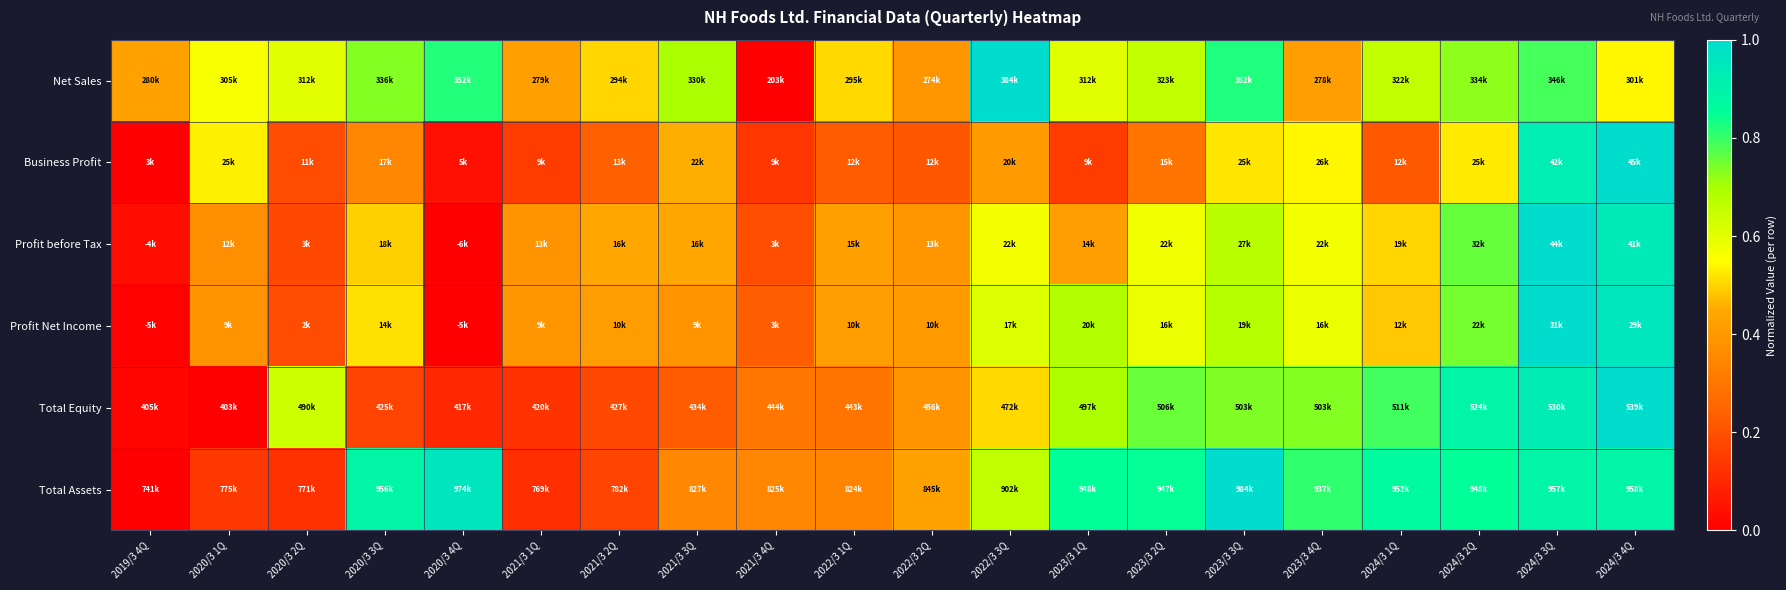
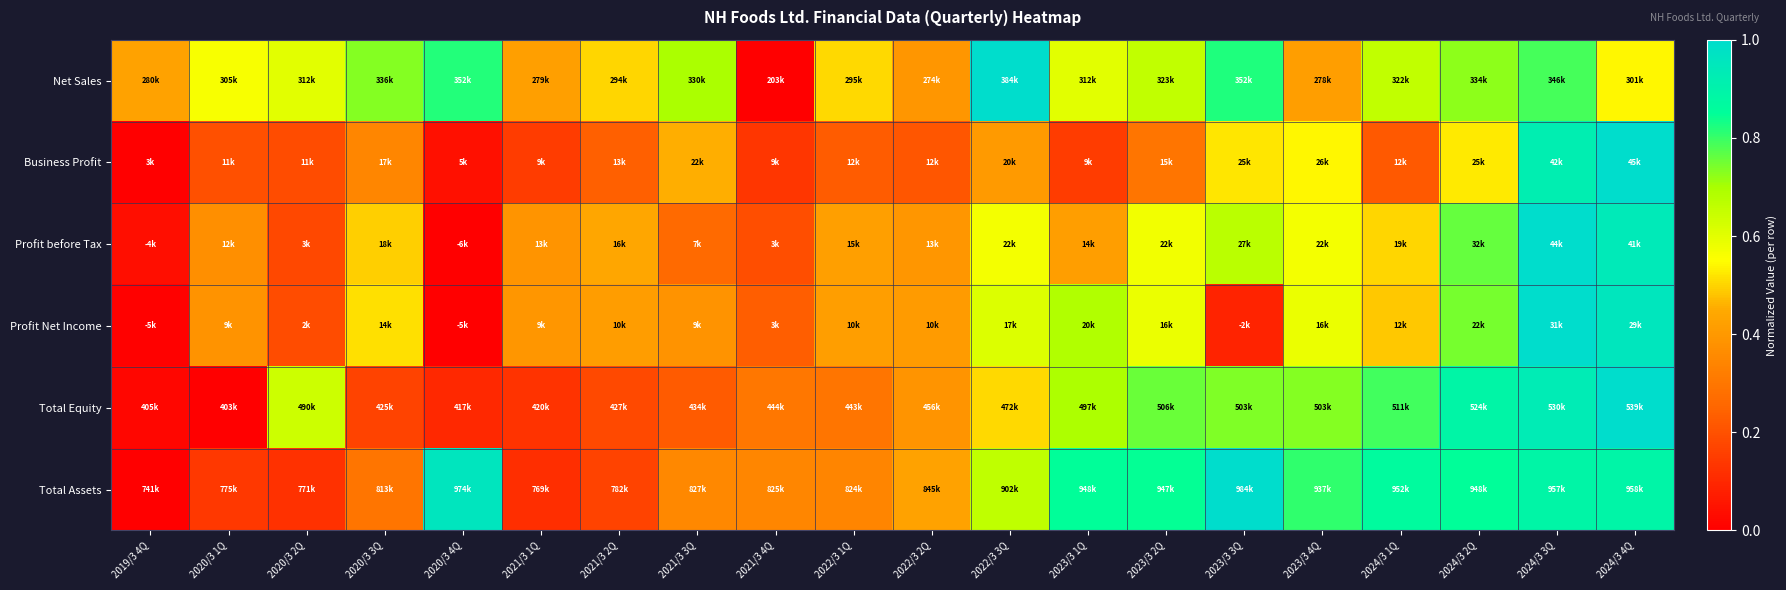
Business Profit, 2020/3 1Q: 25k -> 11k
Profit before Tax, 2021/3 3Q: 16k -> 7k
Profit Net Income, 2023/3 3Q: 19k -> -2k
Total Assets, 2020/3 3Q: 956k -> 813k
